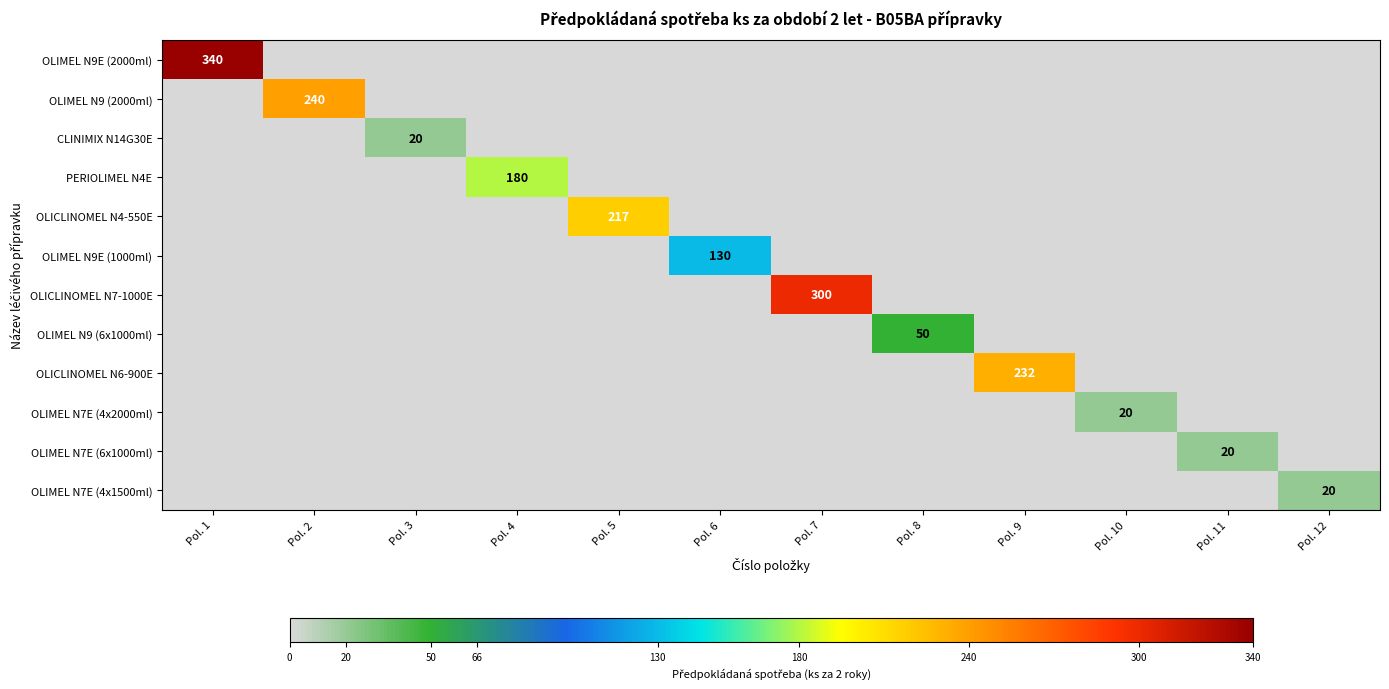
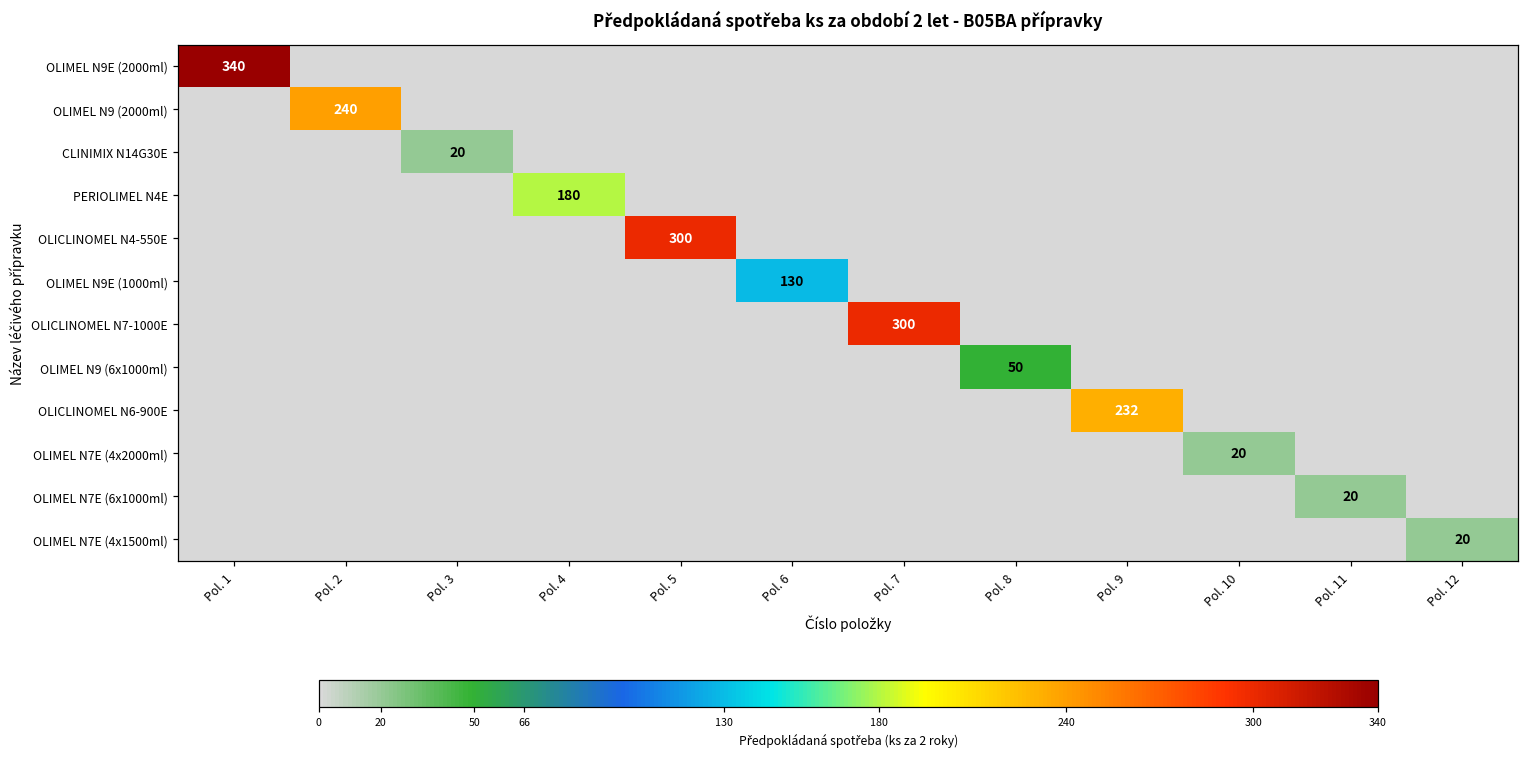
OLICLINOMEL N4-550E, Pol. 5: 217 -> 300
